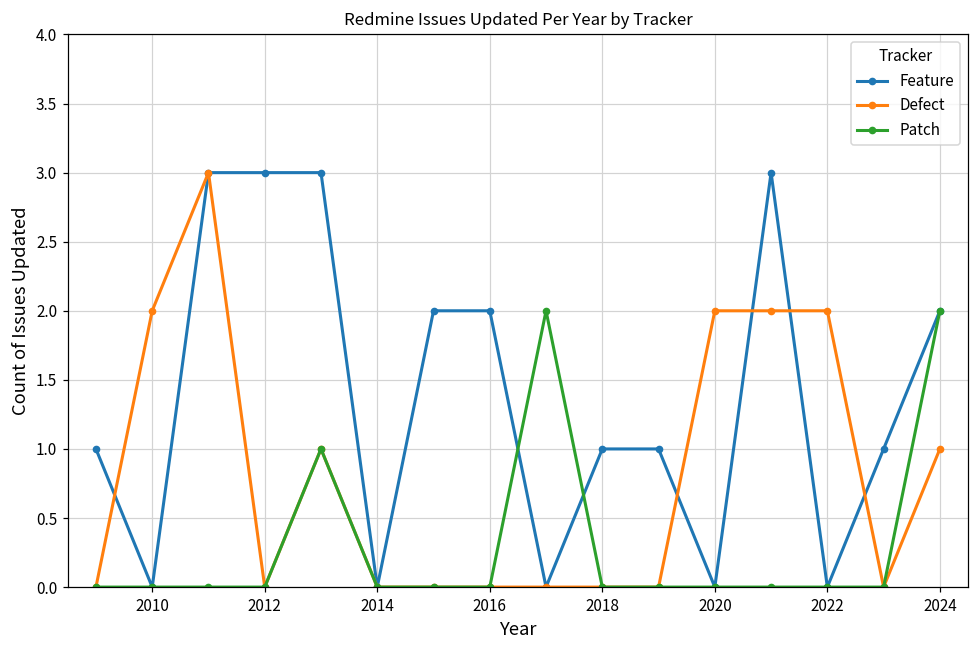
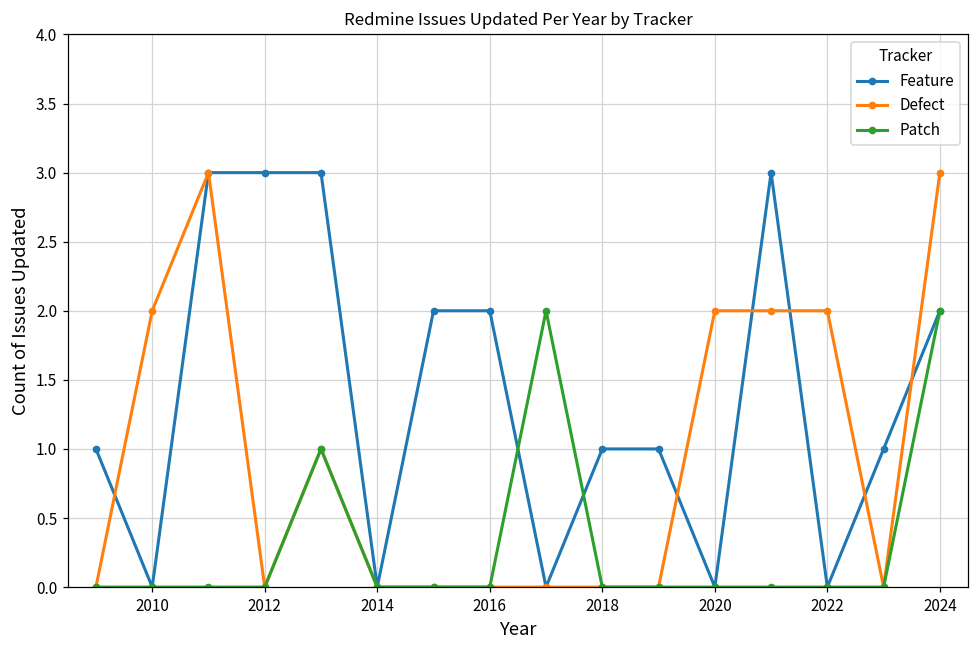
Defect, 2024: 1 -> 3
